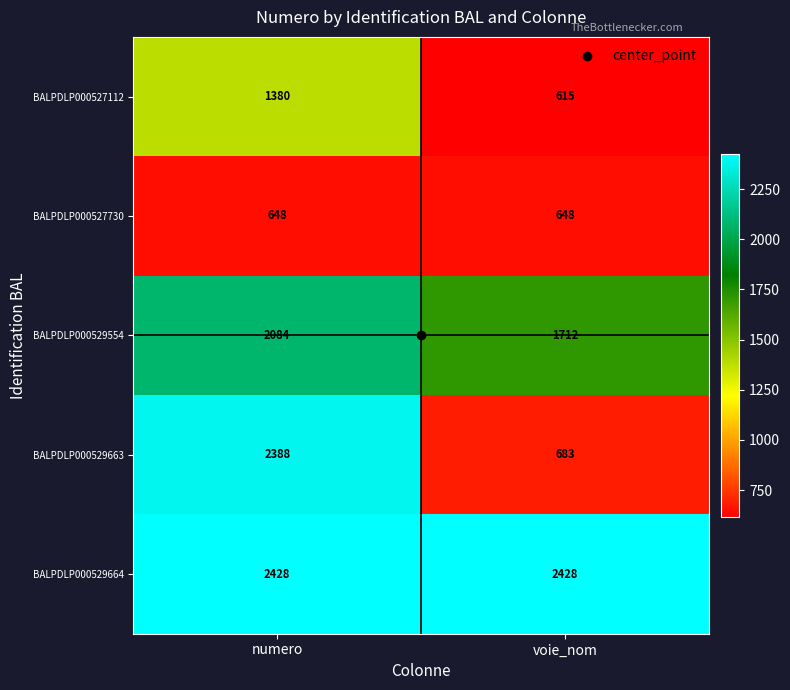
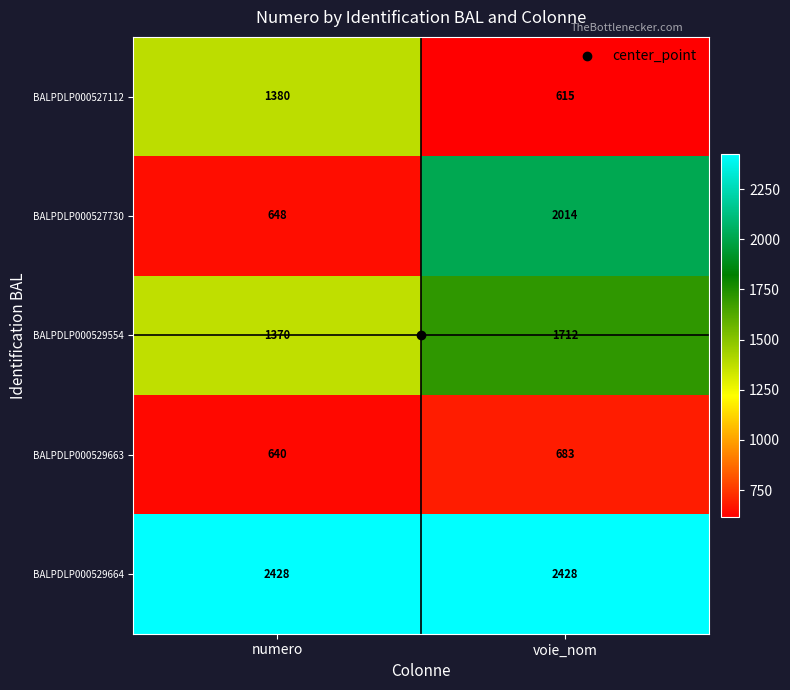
BALPDLP000527730, voie_nom: 648 -> 2014
BALPDLP000529554, numero: 2084 -> 1370
BALPDLP000529663, numero: 2388 -> 640
